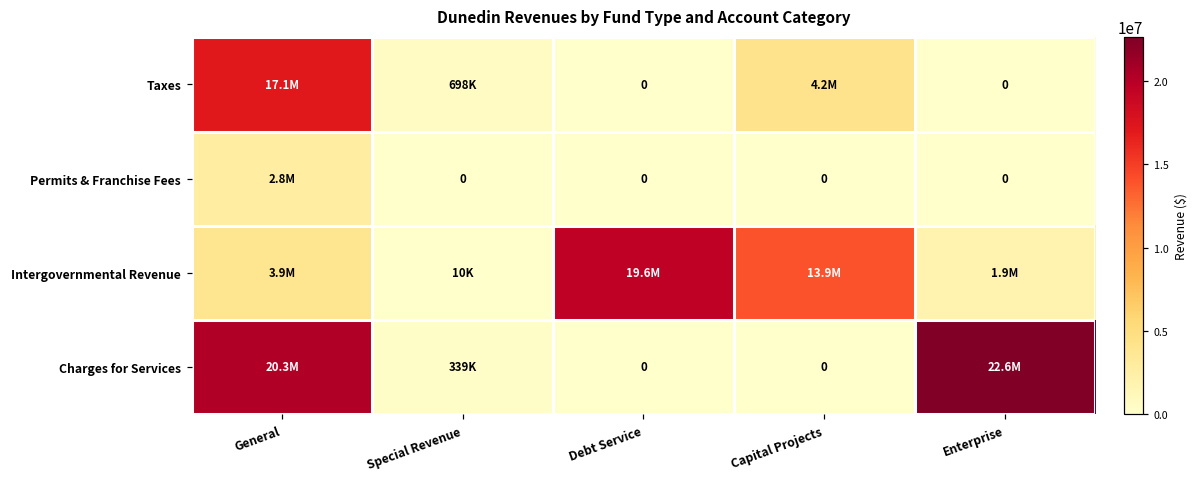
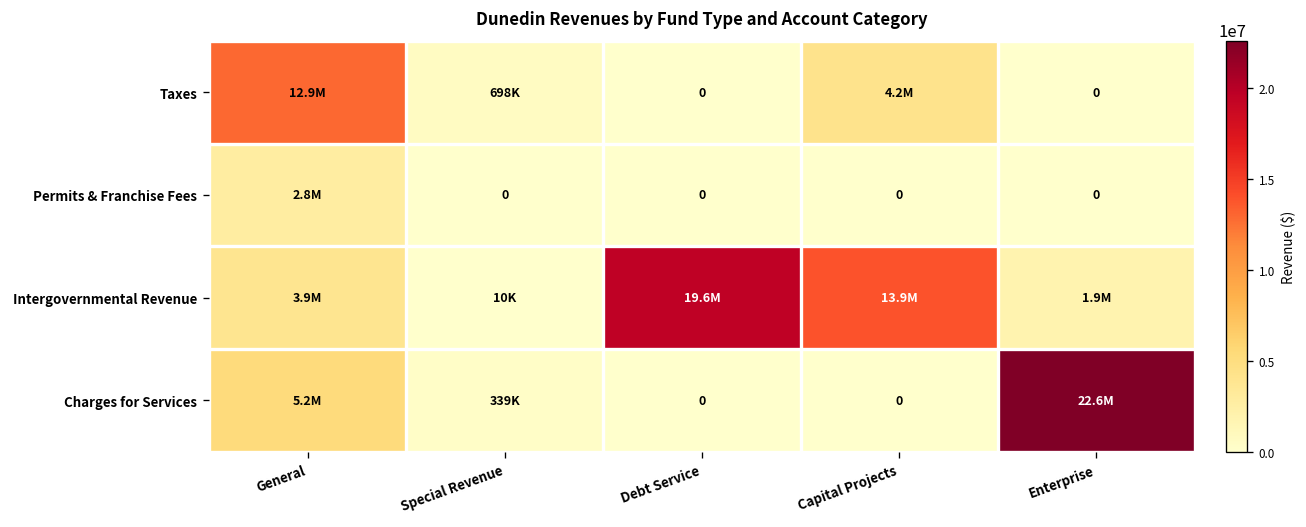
Taxes, General: 17.1M -> 12.9M
Charges for Services, General: 20.3M -> 5.2M
